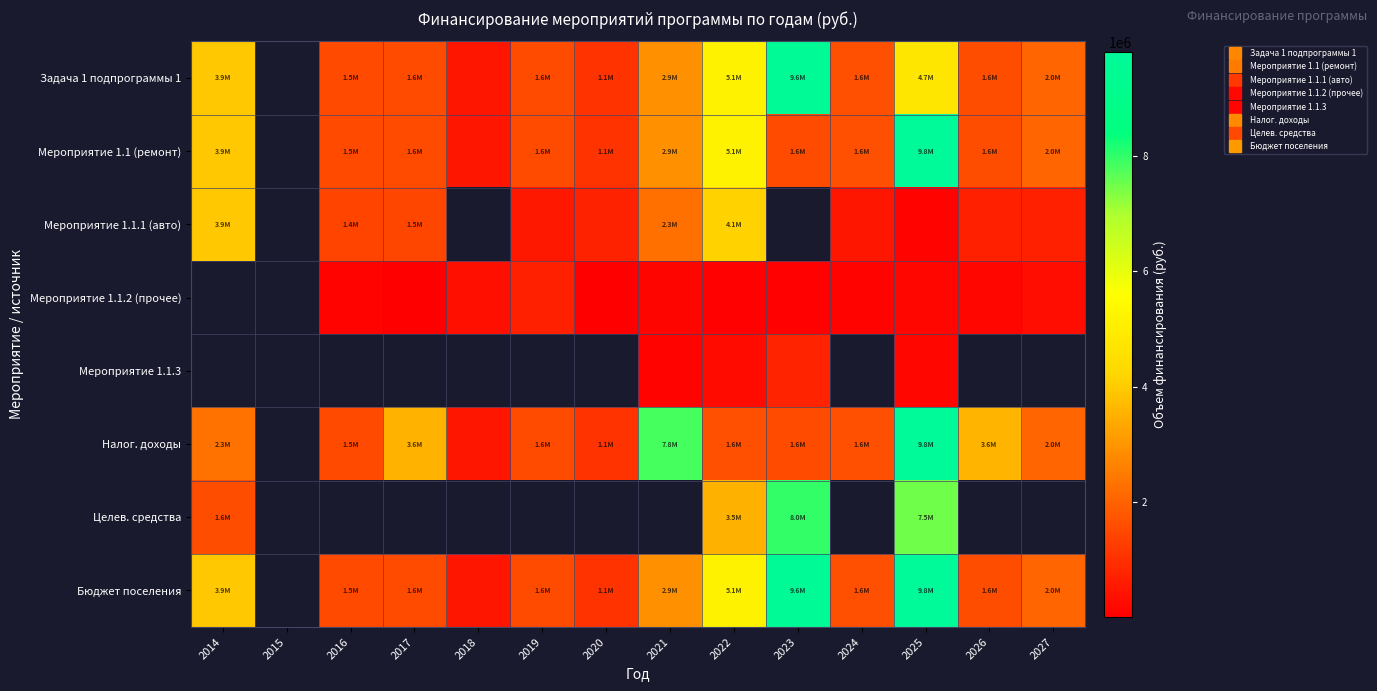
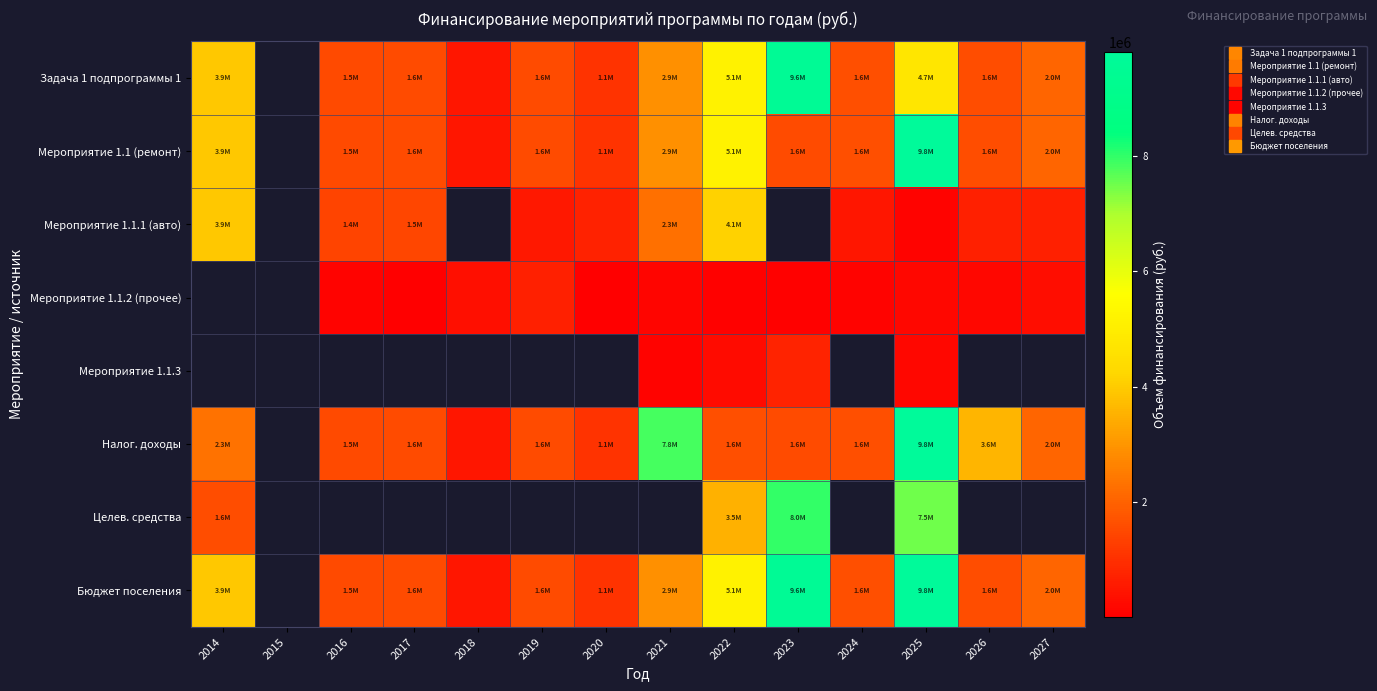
Налог. доходы, 2017: 3.6M -> 1.6M
